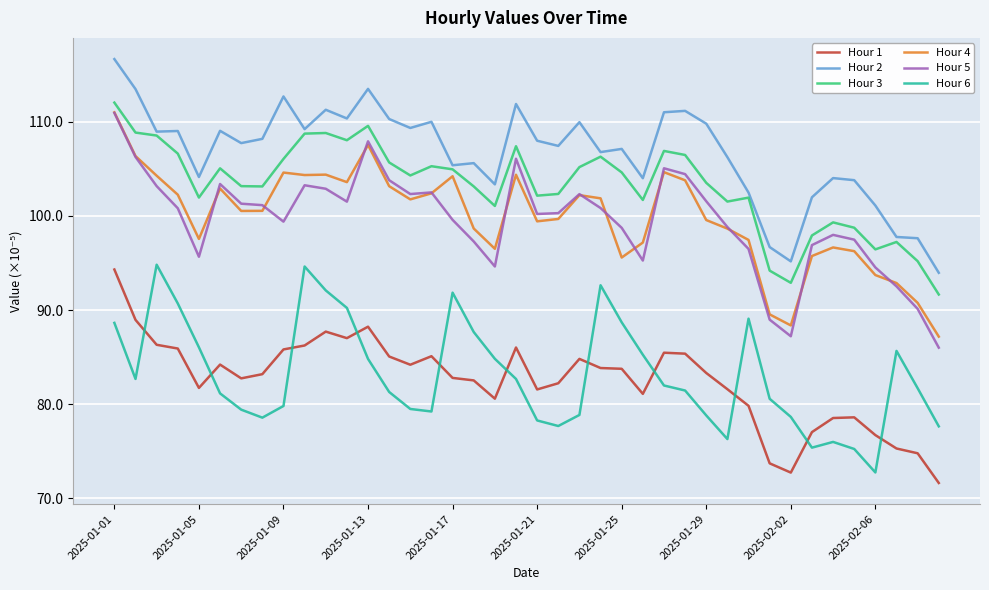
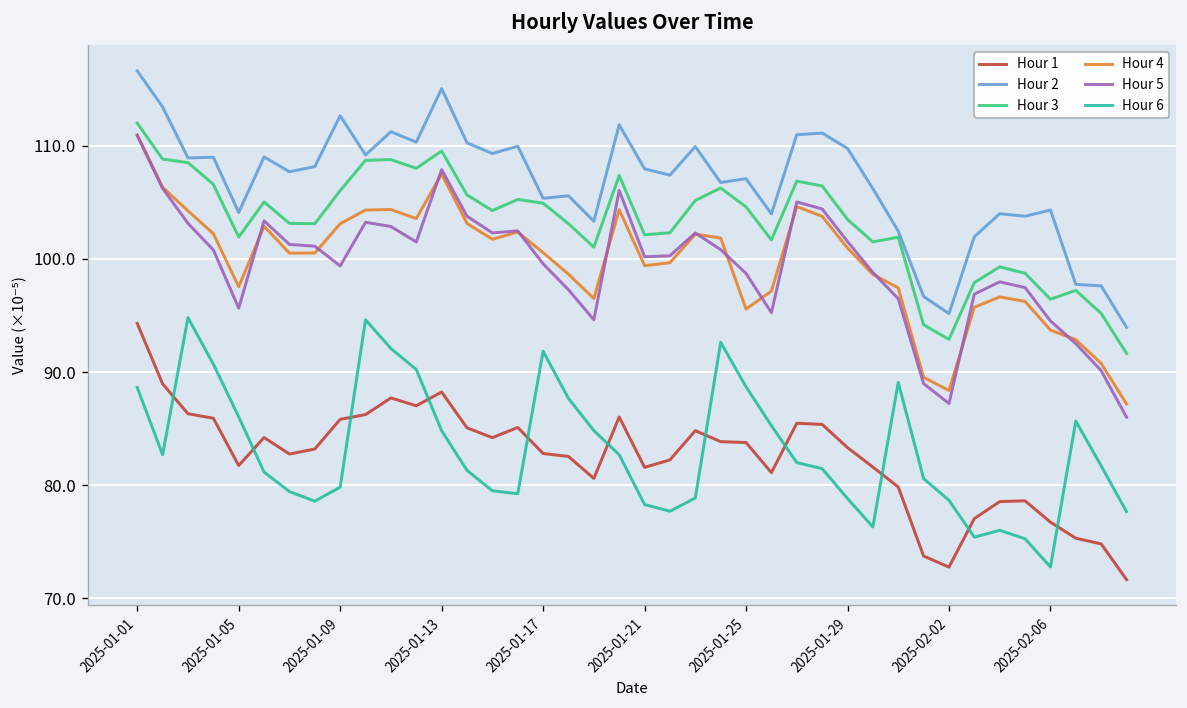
Hour 4, 2025-01-09: 105 -> 103
Hour 2, 2025-01-13: 113 -> 115
Hour 4, 2025-01-17: 104 -> 101
Hour 4, 2025-01-29: 100 -> 101
Hour 2, 2025-02-06: 101 -> 104
